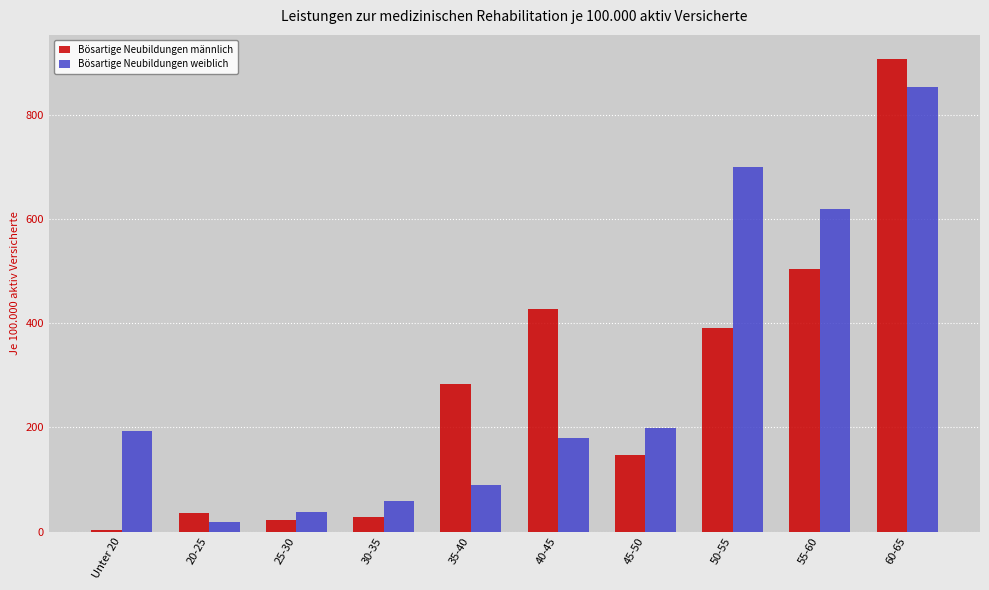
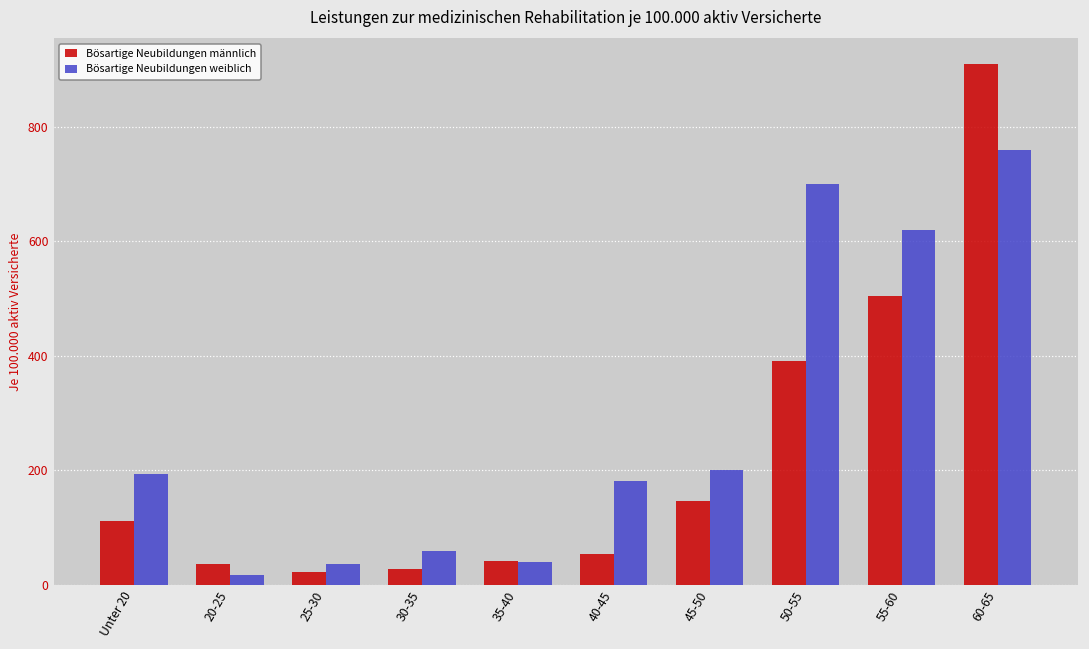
Bösartige Neubildungen männlich, Unter 20: 0 -> 110
Bösartige Neubildungen männlich, 35-40: 280 -> 40
Bösartige Neubildungen weiblich, 35-40: 90 -> 40
Bösartige Neubildungen männlich, 40-45: 430 -> 50
Bösartige Neubildungen weiblich, 60-65: 850 -> 760
